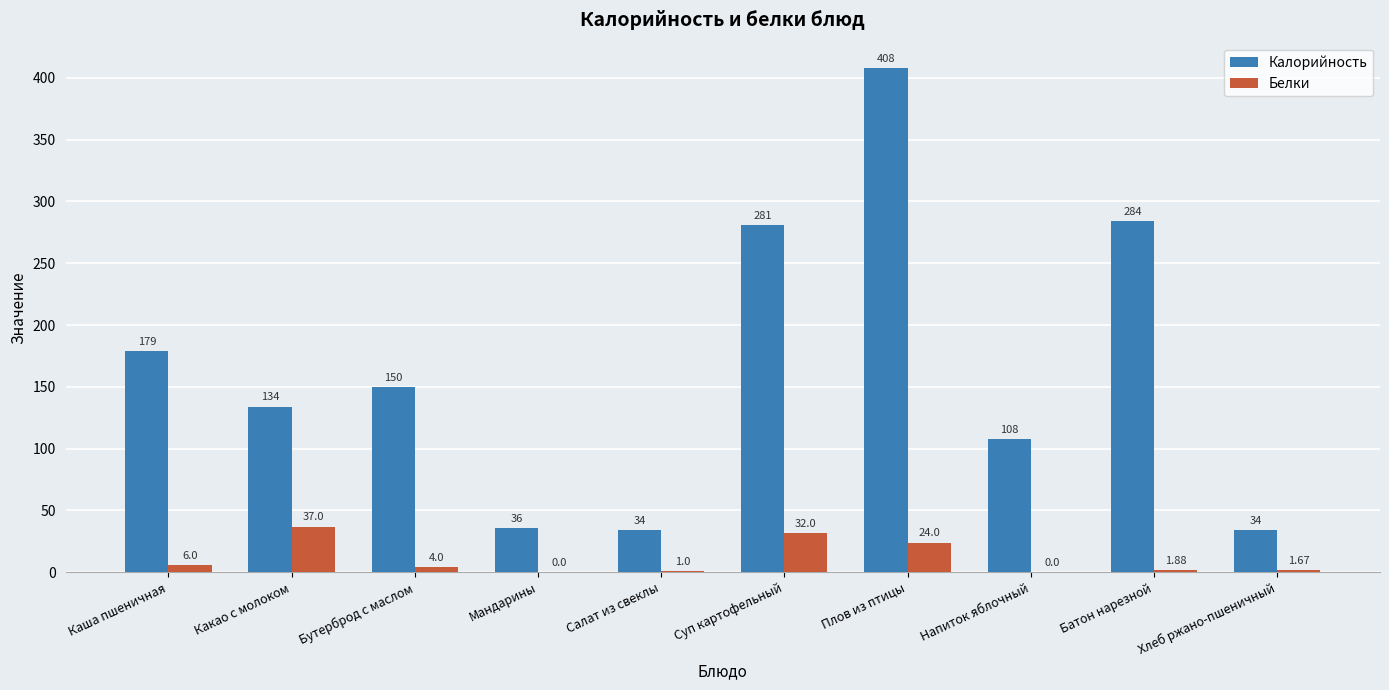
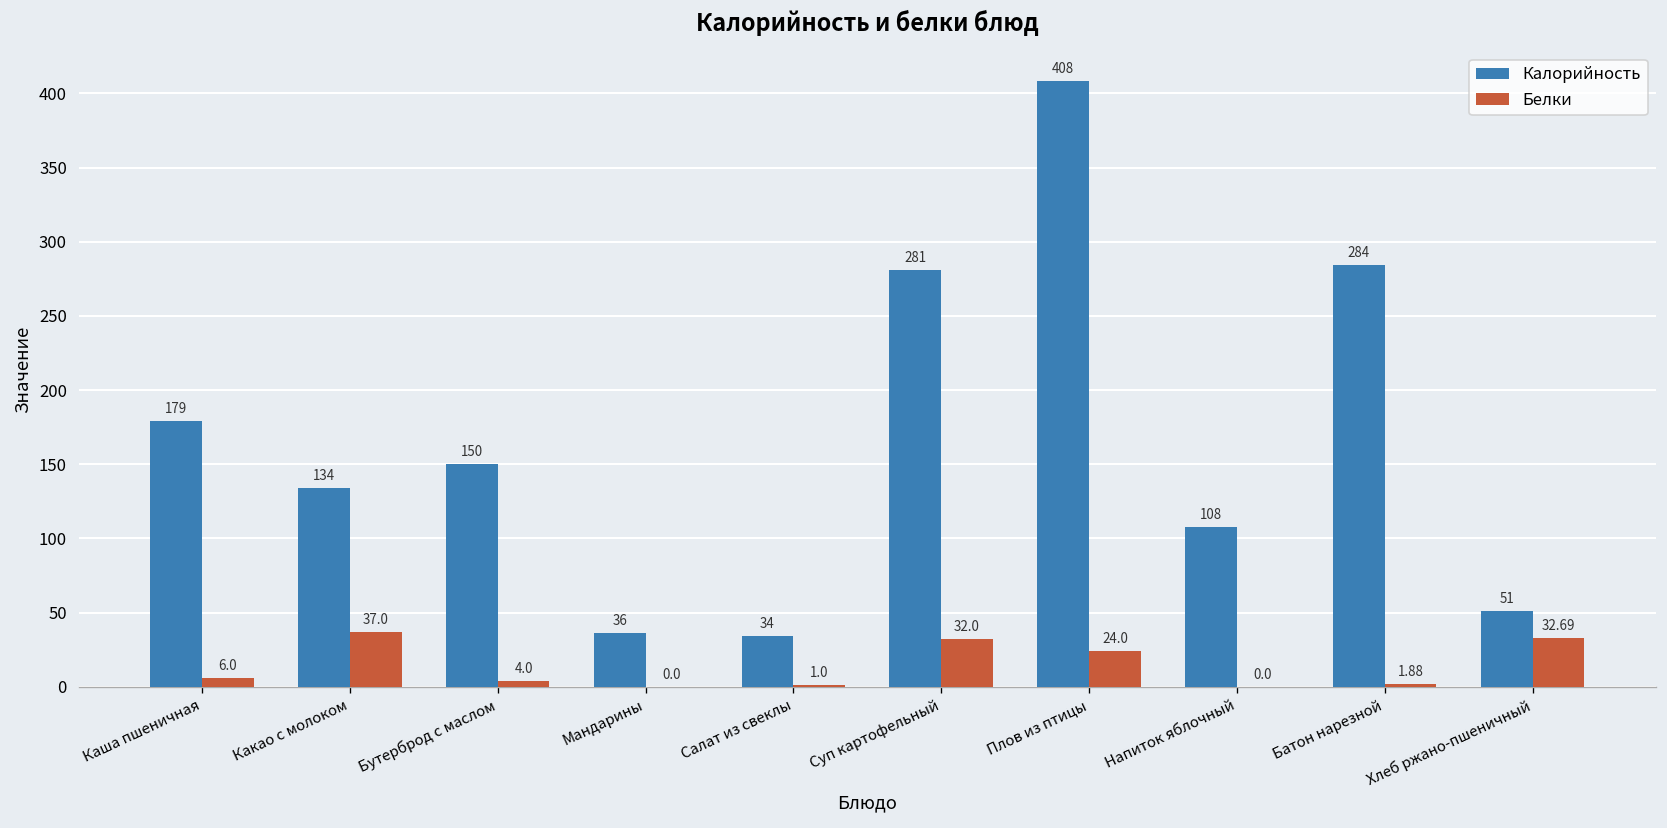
Калорийность, Хлеб ржано-пшеничный: 34 -> 51
Белки, Хлеб ржано-пшеничный: 1.67 -> 32.69
